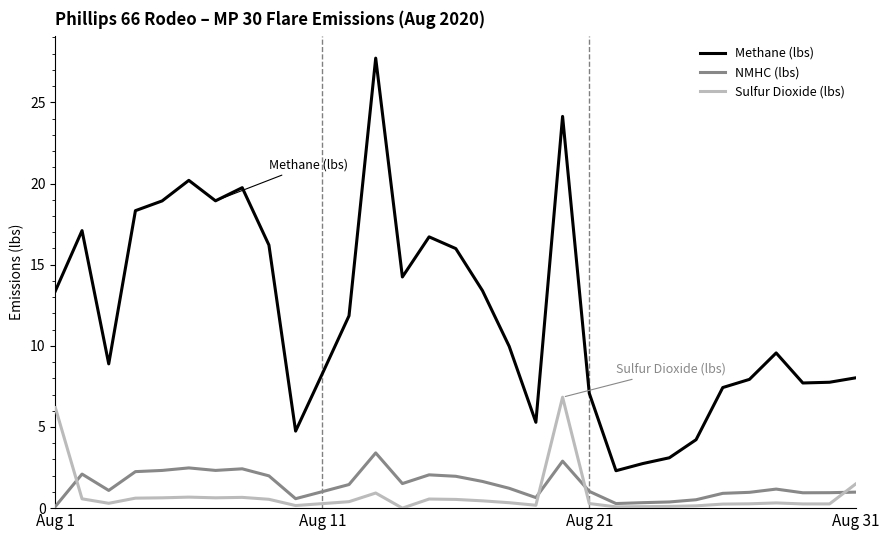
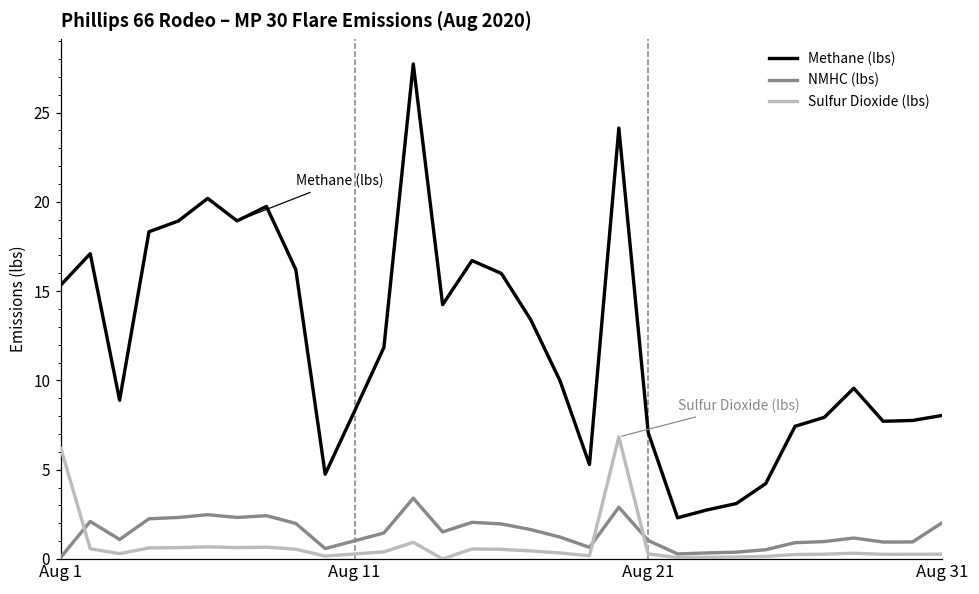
Methane (lbs), Aug 1: 13.4 -> 15.3
NMHC (lbs), Aug 31: 1.0 -> 2.0
Sulfur Dioxide (lbs), Aug 31: 1.5 -> 0.3
